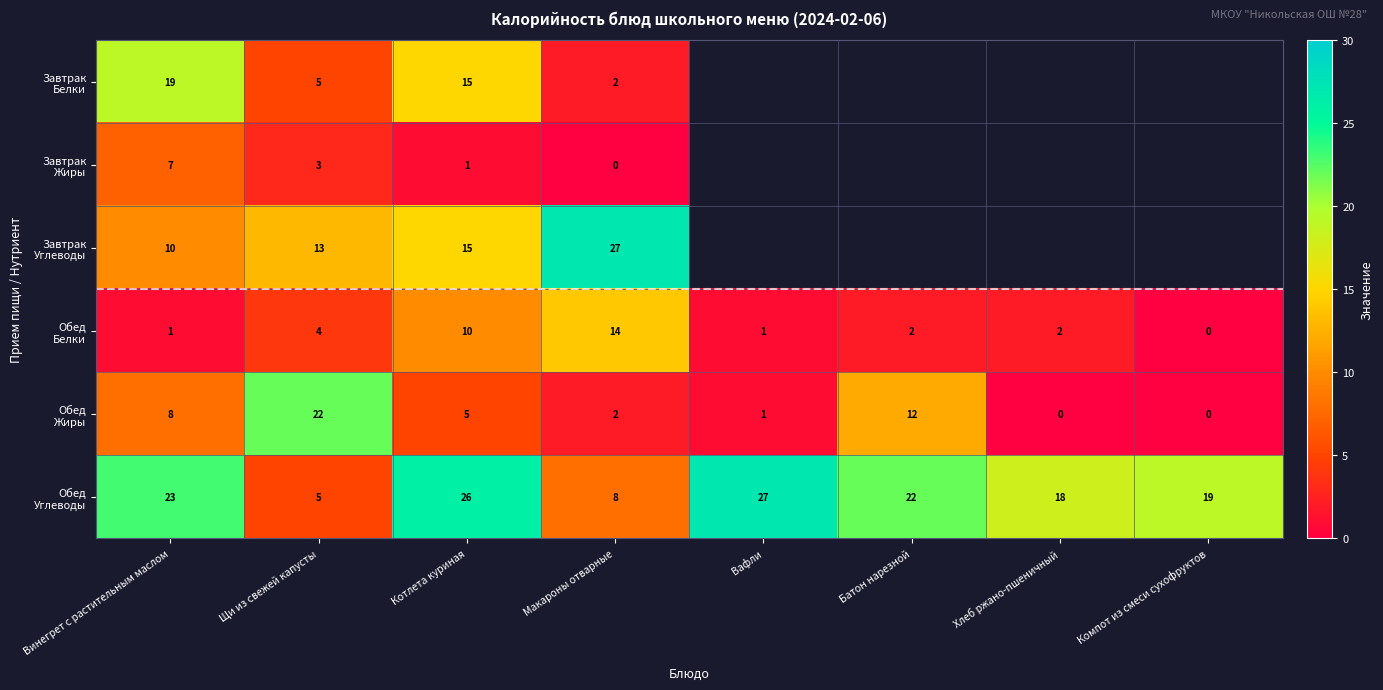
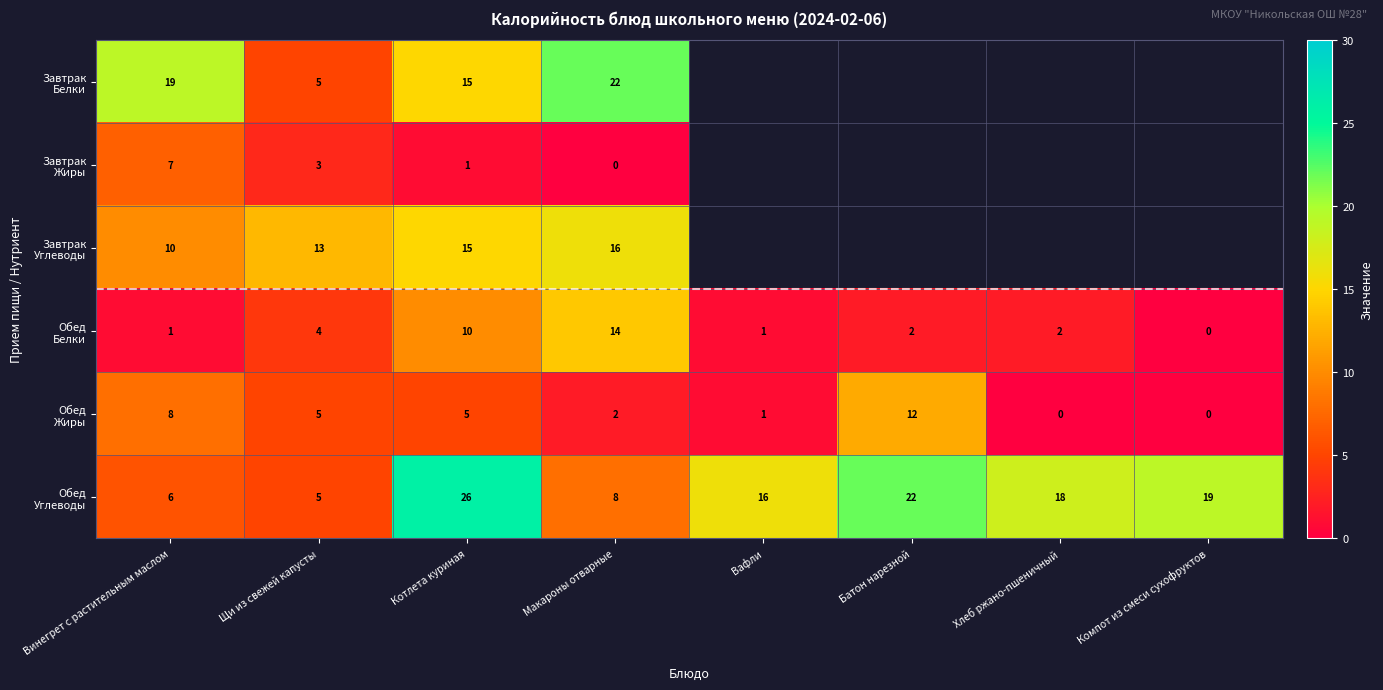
Завтрак Белки, Макароны отварные: 2 -> 22
Завтрак Углеводы, Макароны отварные: 27 -> 16
Обед Жиры, Щи из свежей капусты: 22 -> 5
Обед Углеводы, Винегрет с растительным маслом: 23 -> 6
Обед Углеводы, Вафли: 27 -> 16
